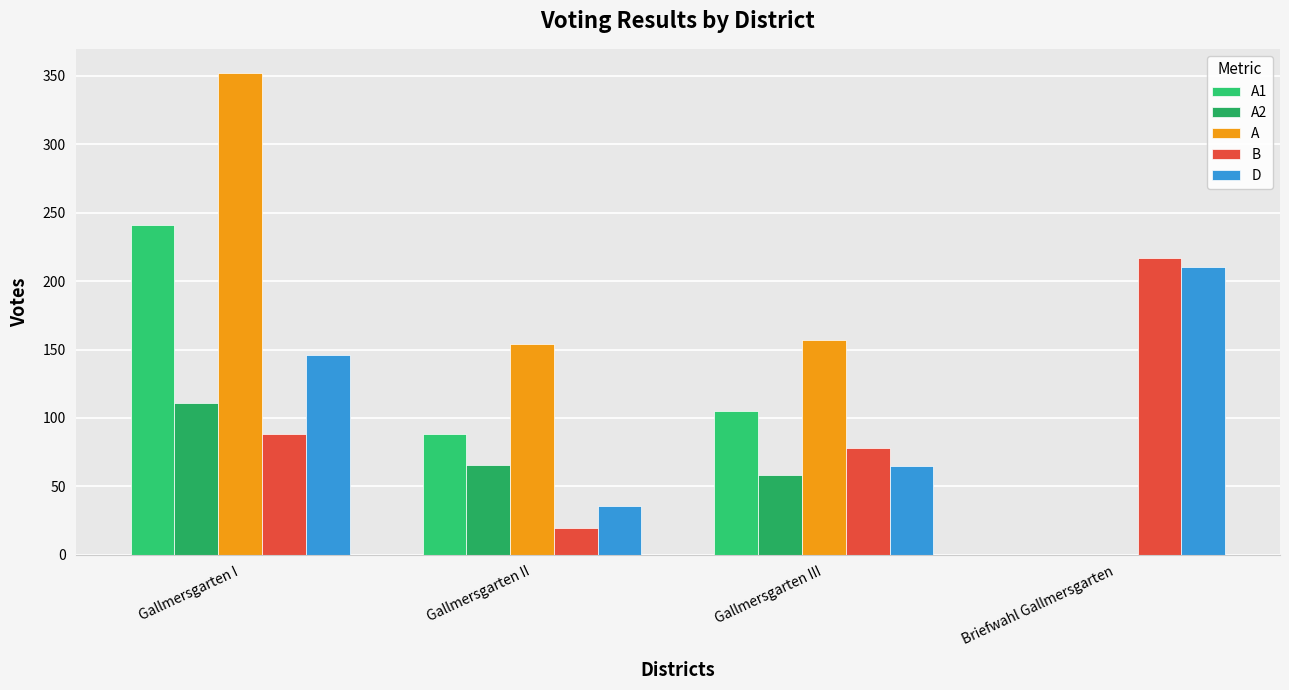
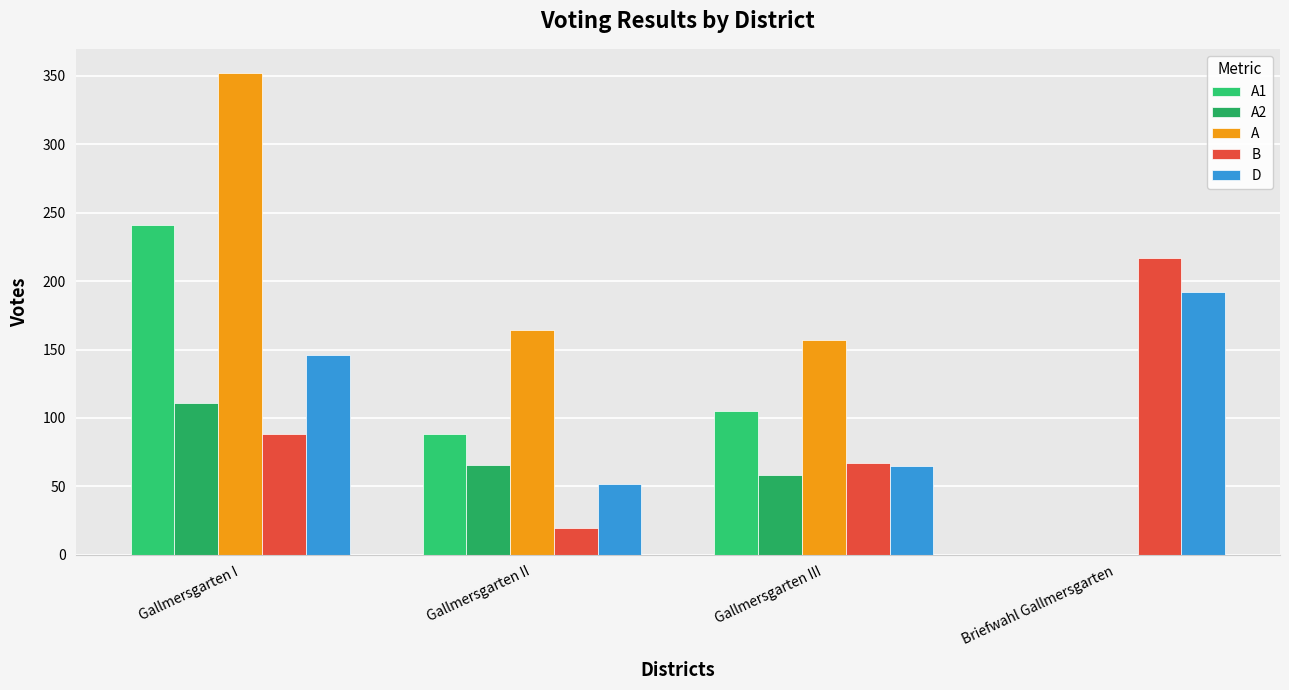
A, Gallmersgarten II: 154 -> 164
D, Gallmersgarten II: 36 -> 52
B, Gallmersgarten III: 78 -> 67
D, Briefwahl Gallmersgarten: 210 -> 192
